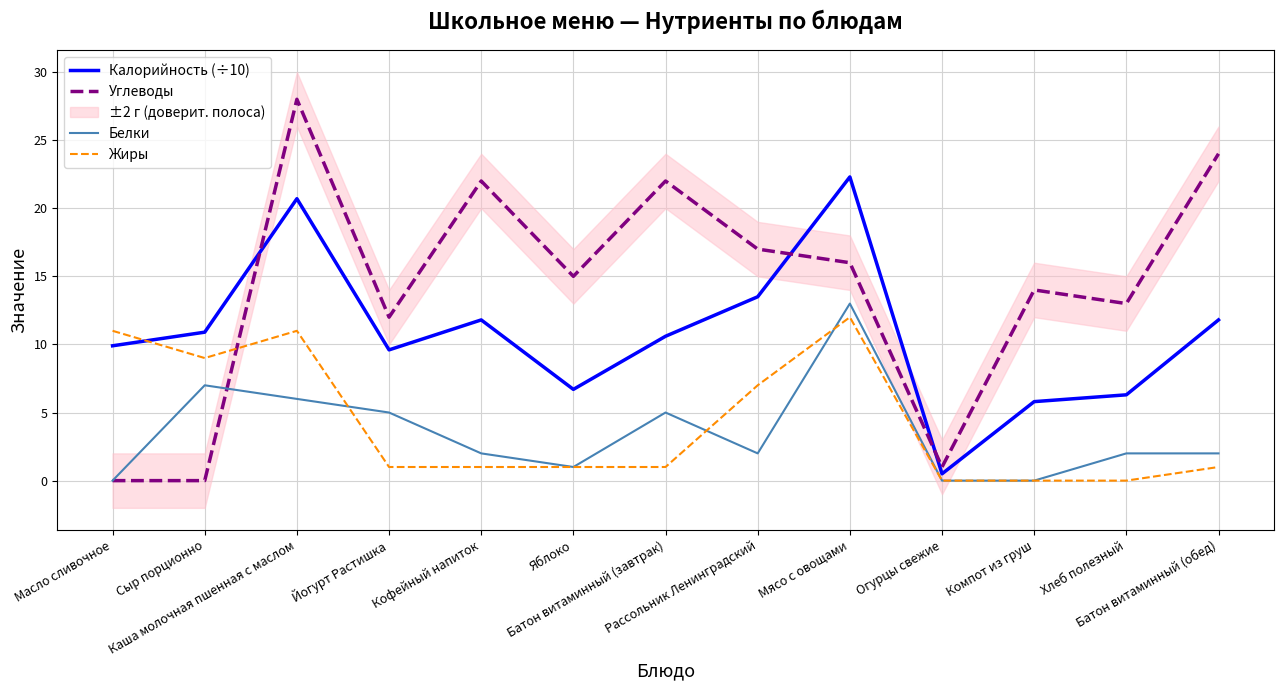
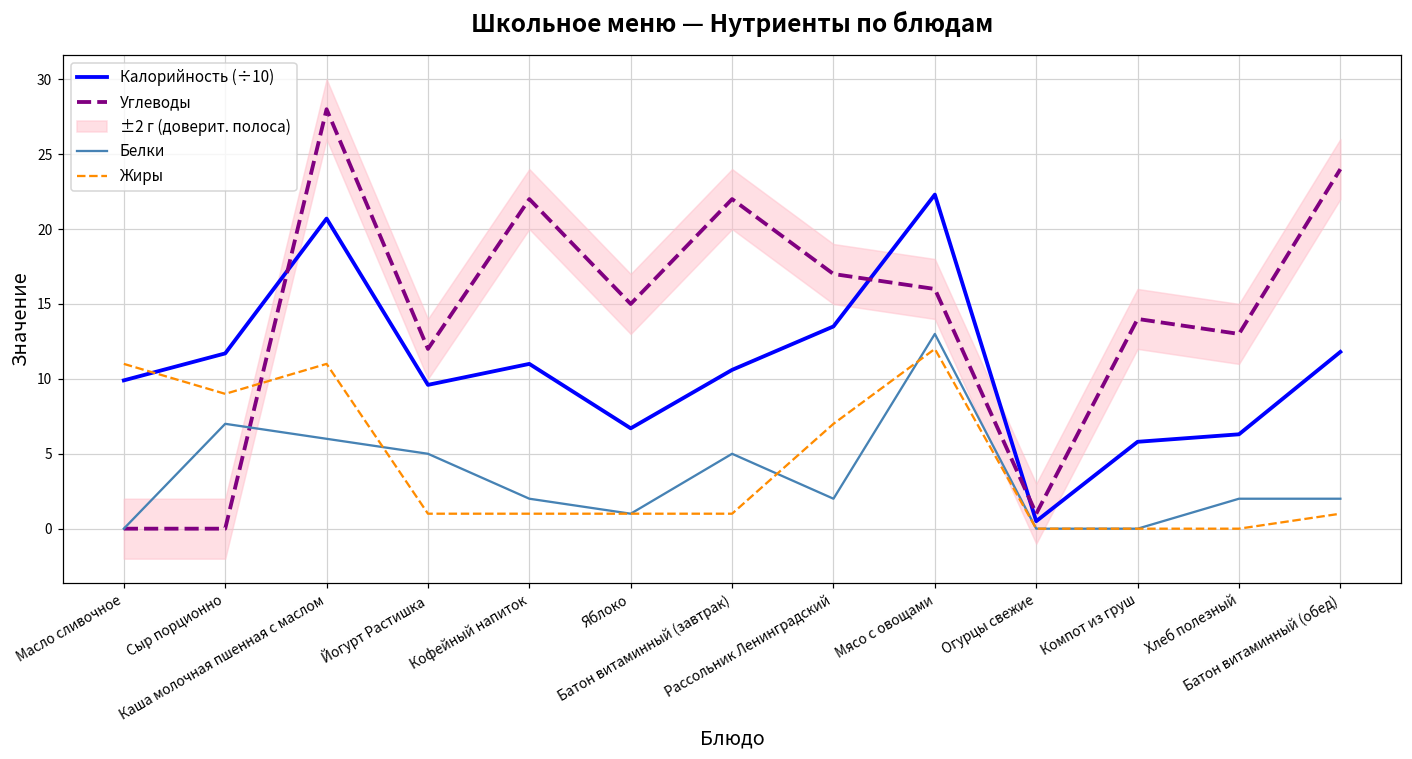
Калорийность (÷10), Сыр порционно: 10.9 -> 11.7
Калорийность (÷10), Кофейный напиток: 11.8 -> 11.0
